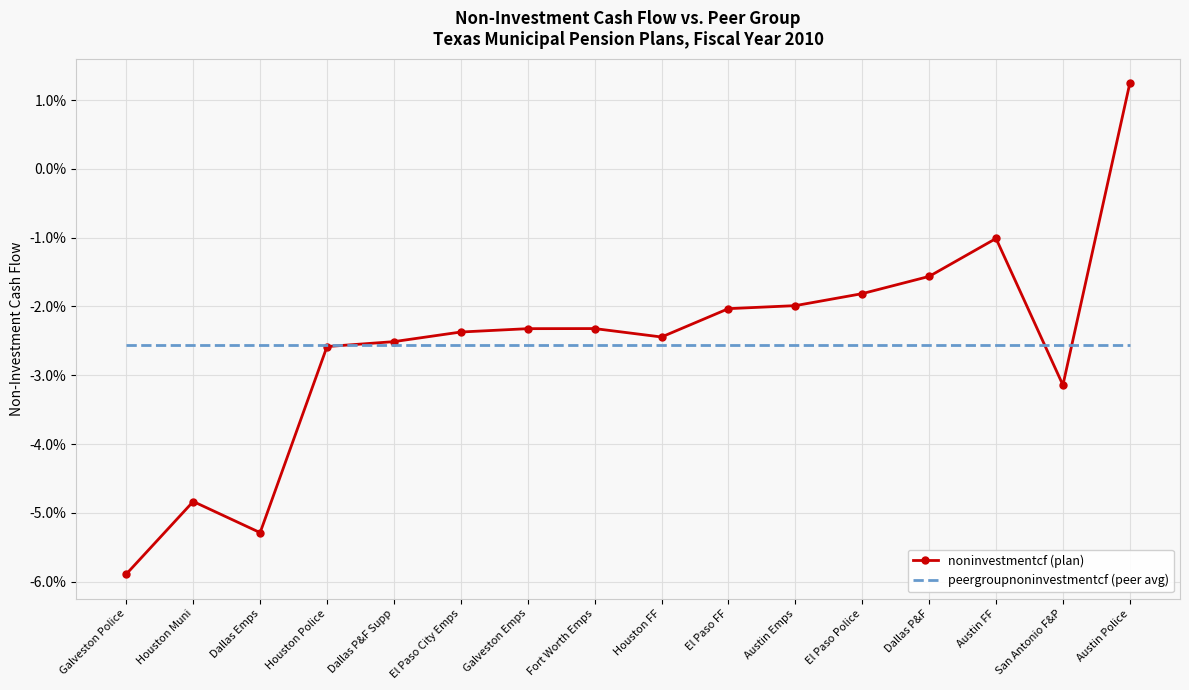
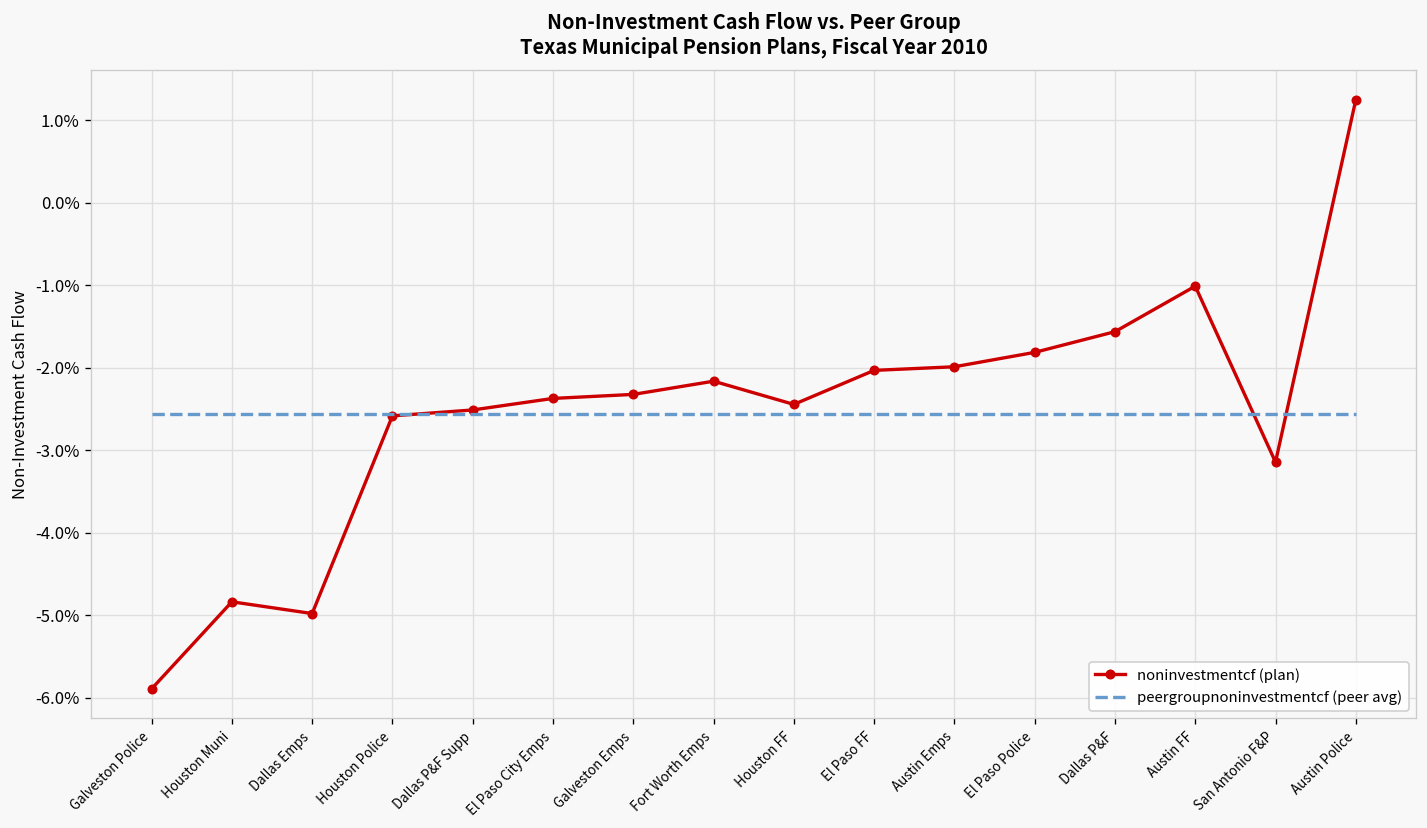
noninvestmentcf (plan), Dallas Emps: -5.3% -> -5.0%
noninvestmentcf (plan), Fort Worth Emps: -2.3% -> -2.2%
